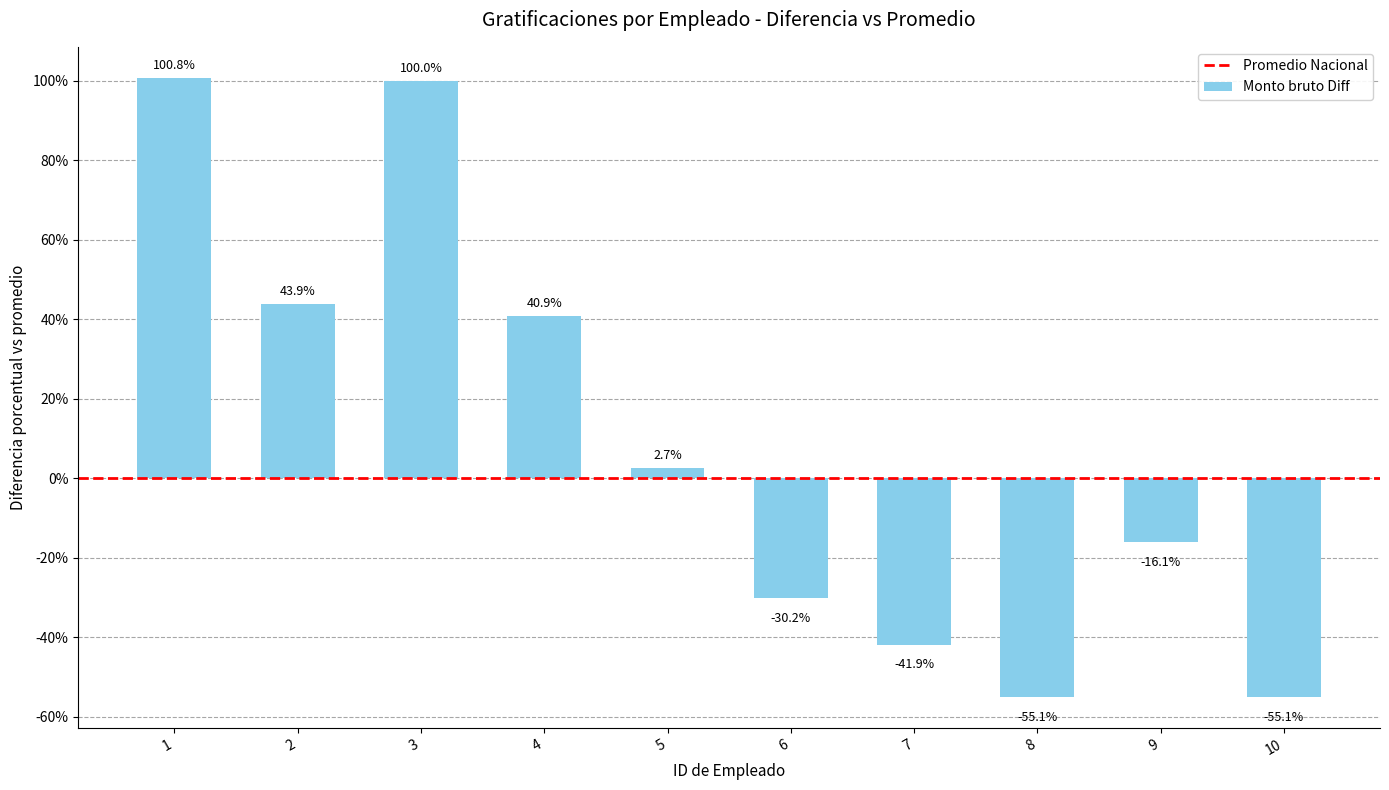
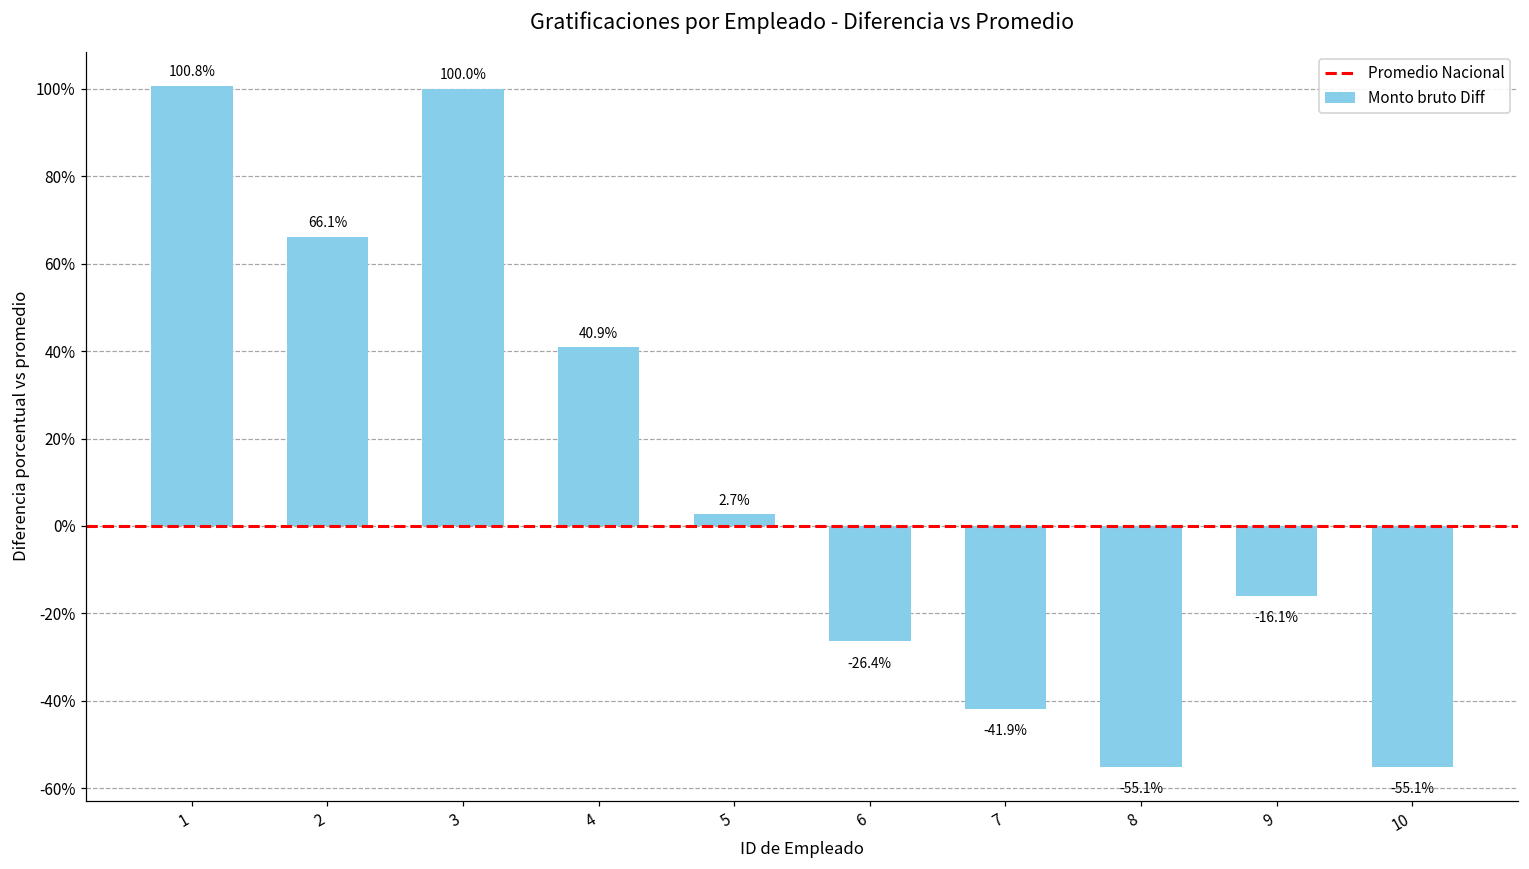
2: 43.9% -> 66.1%
6: -30.2% -> -26.4%
